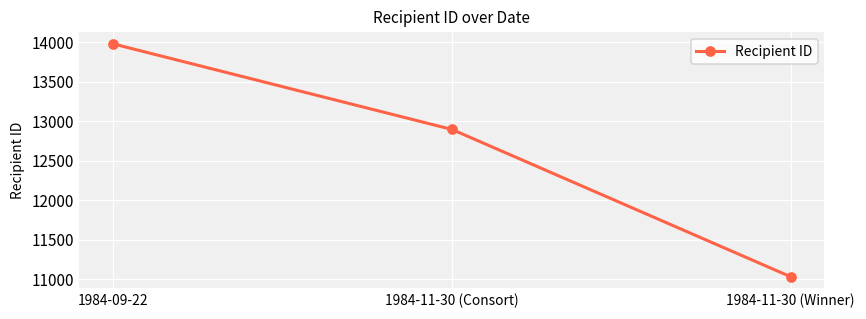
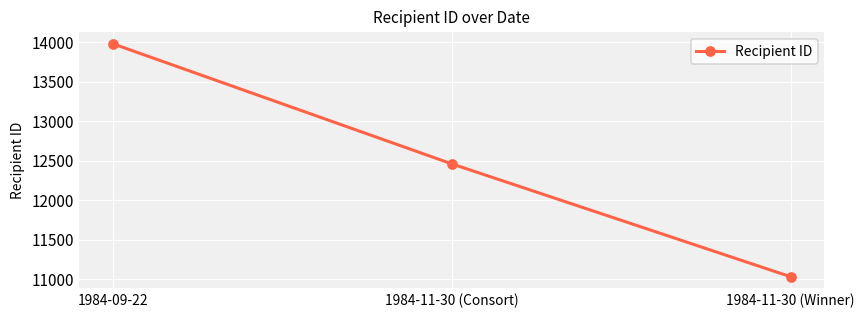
1984-11-30 (Consort): 12900 -> 12500
